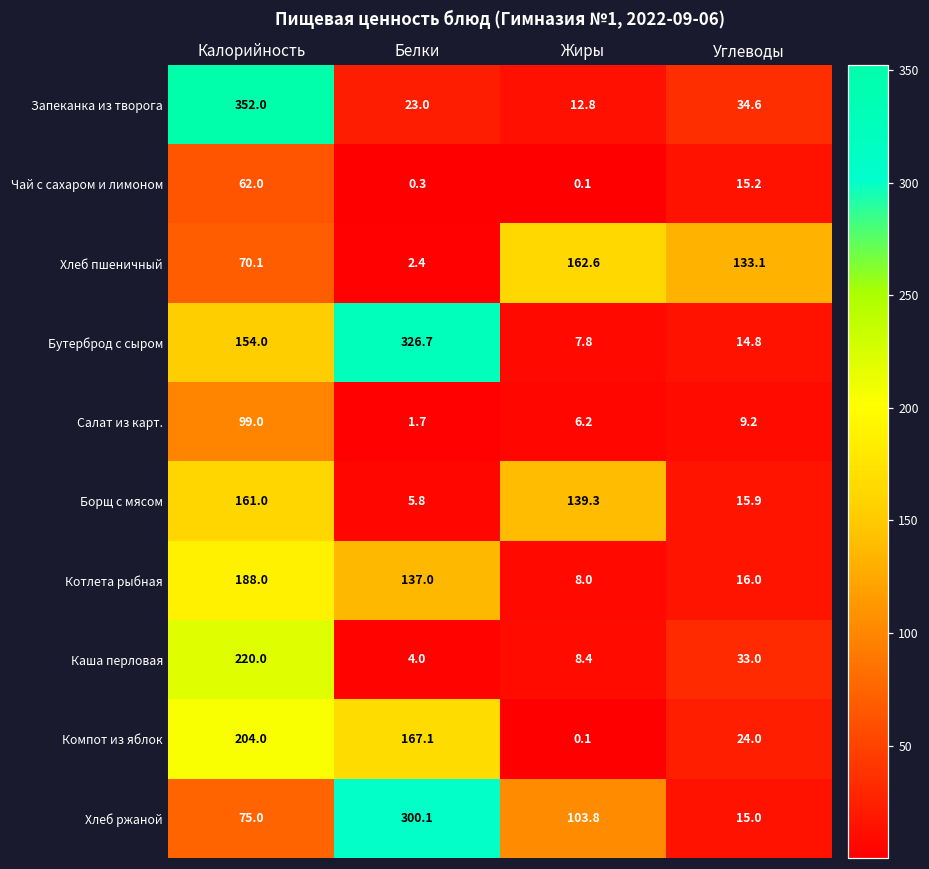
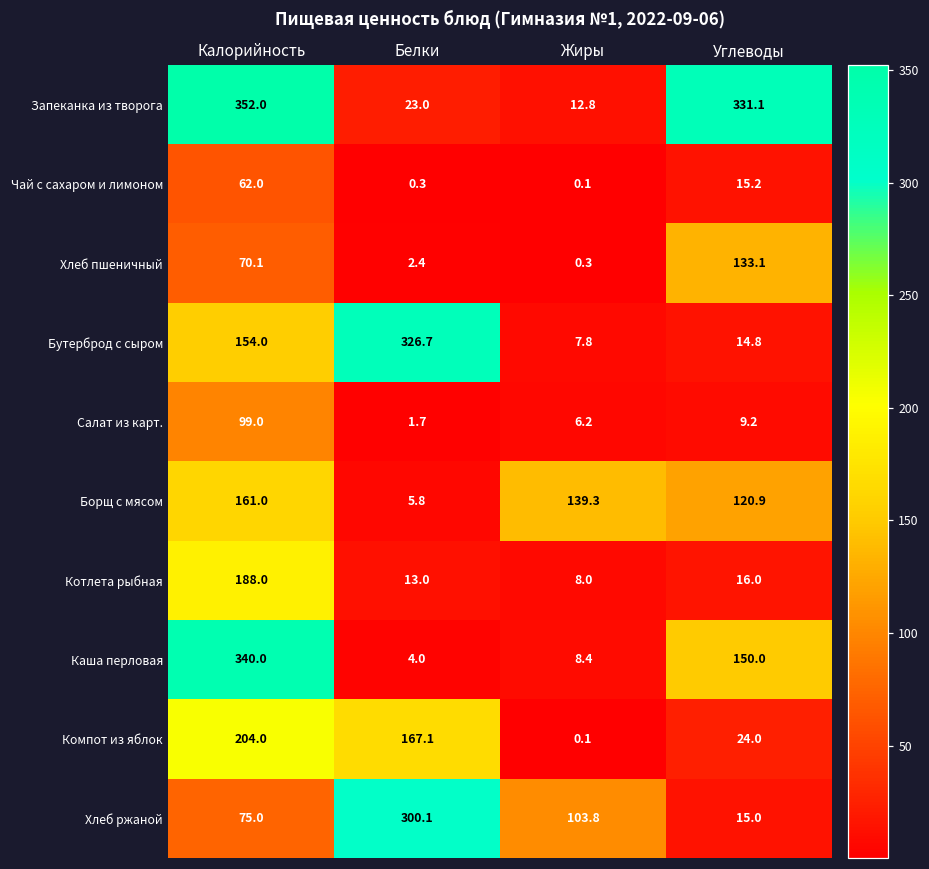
Запеканка из творога, Углеводы: 34.6 -> 331.1
Хлеб пшеничный, Жиры: 162.6 -> 0.3
Борщ с мясом, Углеводы: 15.9 -> 120.9
Котлета рыбная, Белки: 137.0 -> 13.0
Каша перловая, Калорийность: 220.0 -> 340.0
Каша перловая, Углеводы: 33.0 -> 150.0
